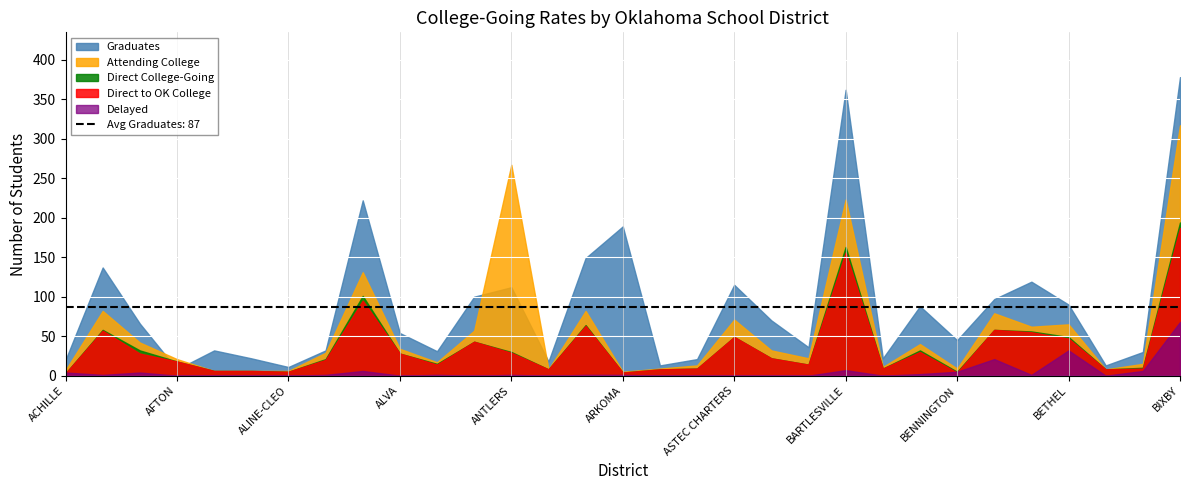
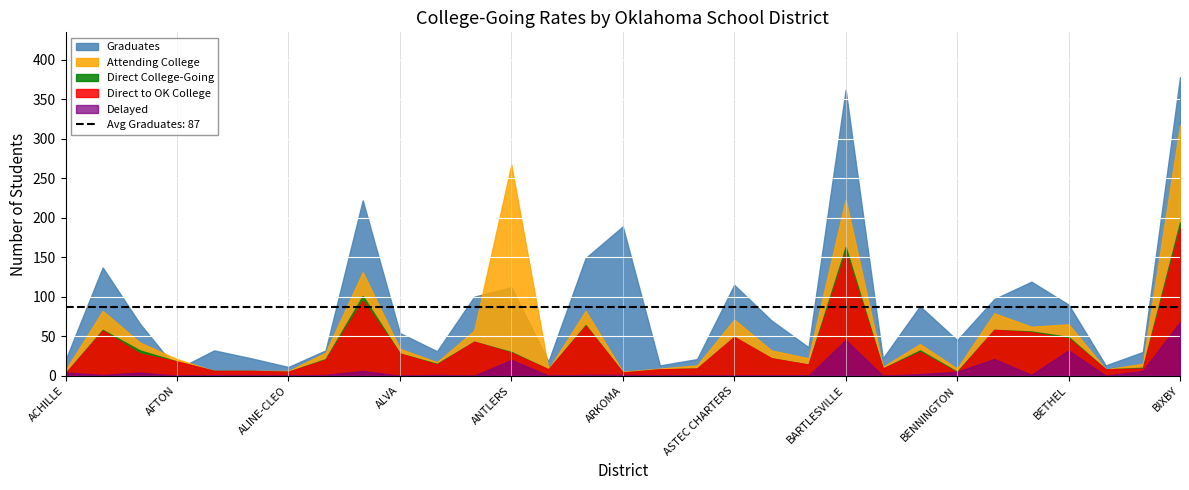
Delayed, ANTLERS: 0 -> 20
Delayed, BARTLESVILLE: 10 -> 50
